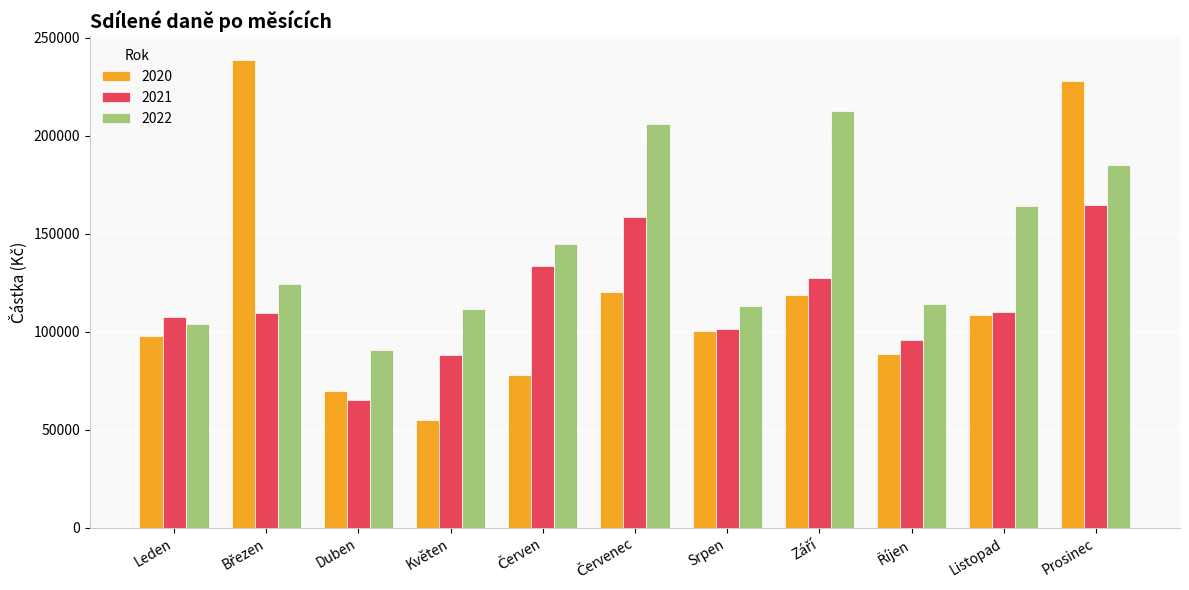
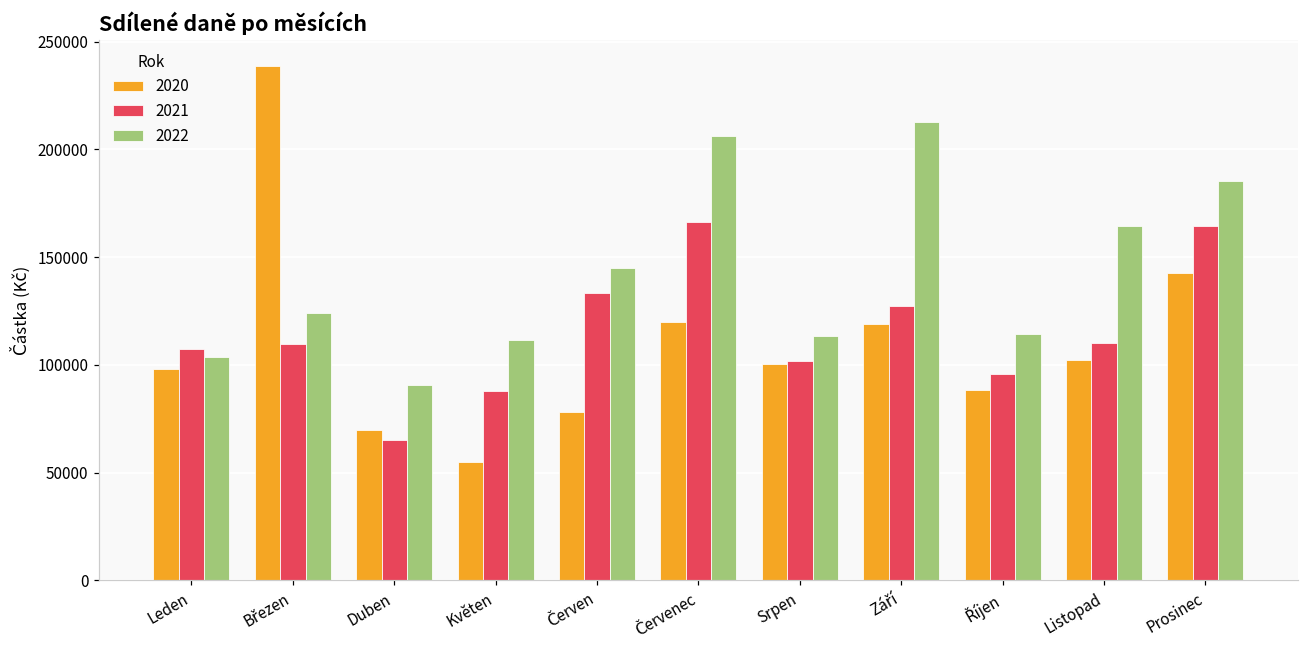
2021, Červenec: 159000 -> 166000
2020, Listopad: 108000 -> 102000
2020, Prosinec: 228000 -> 143000
